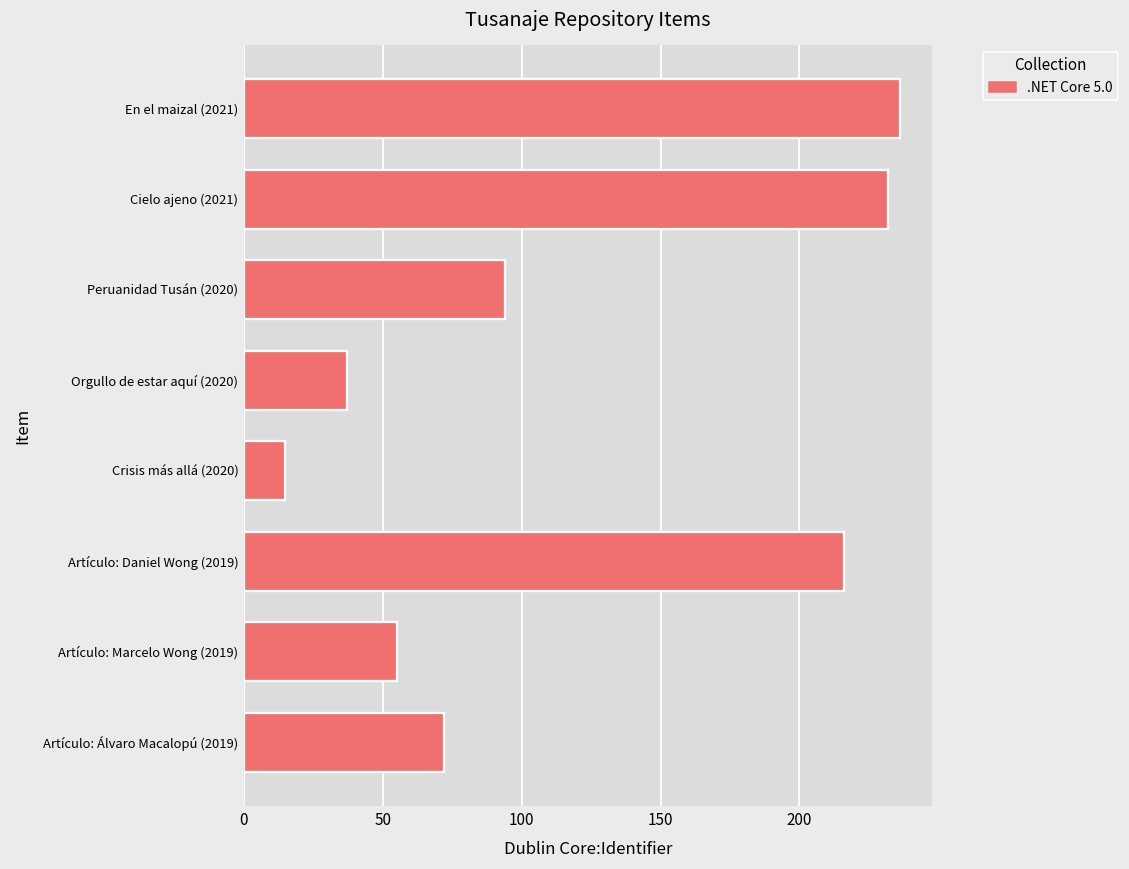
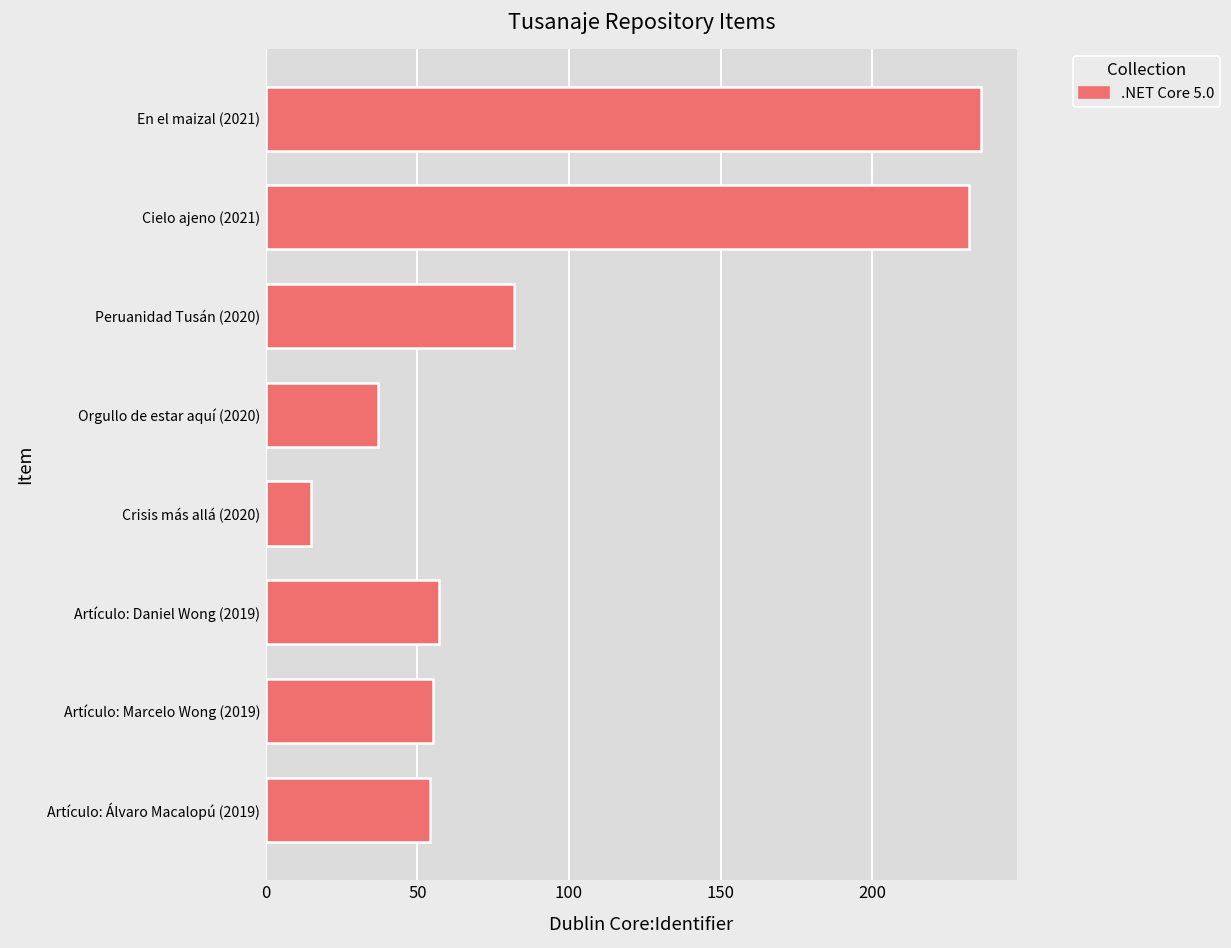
Peruanidad Tusán (2020): 94 -> 82
Artículo: Daniel Wong (2019): 216 -> 57
Artículo: Álvaro Macalopú (2019): 72 -> 54
